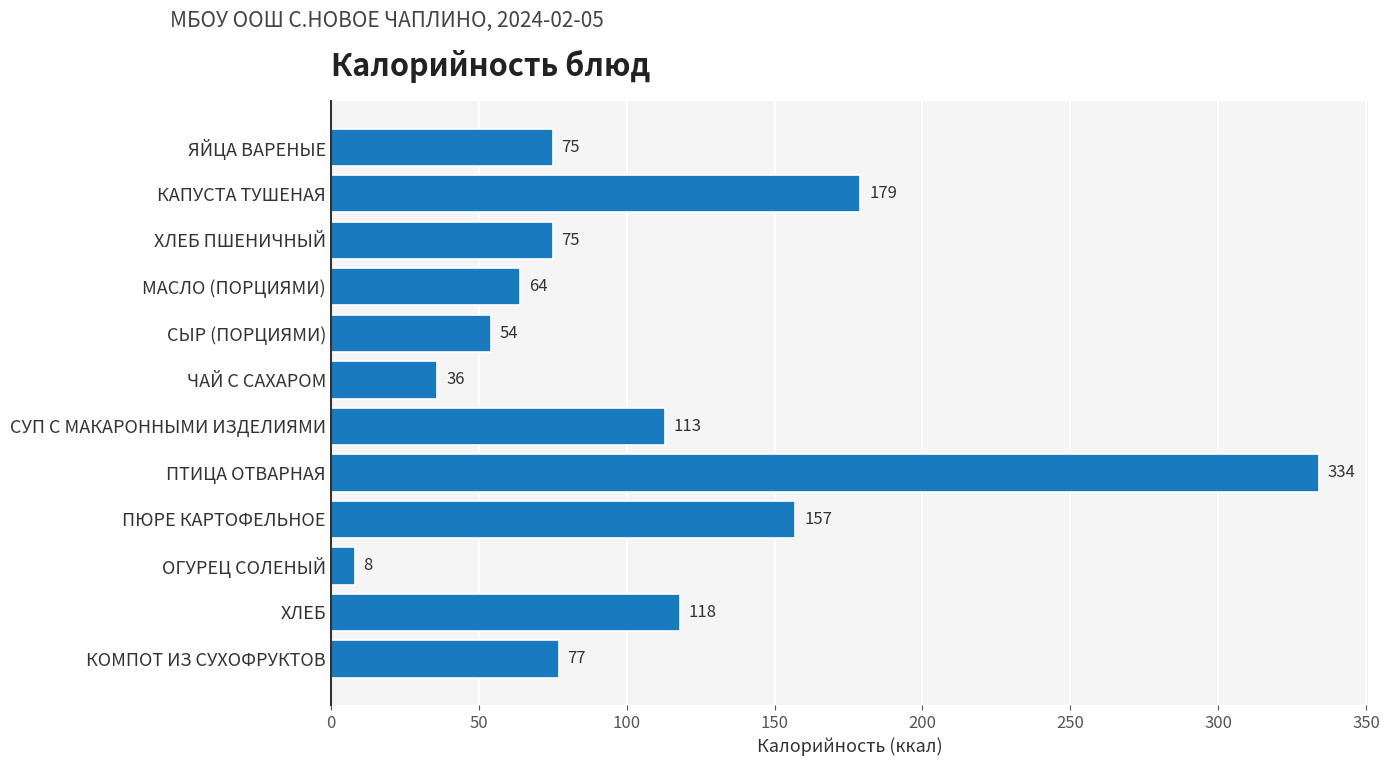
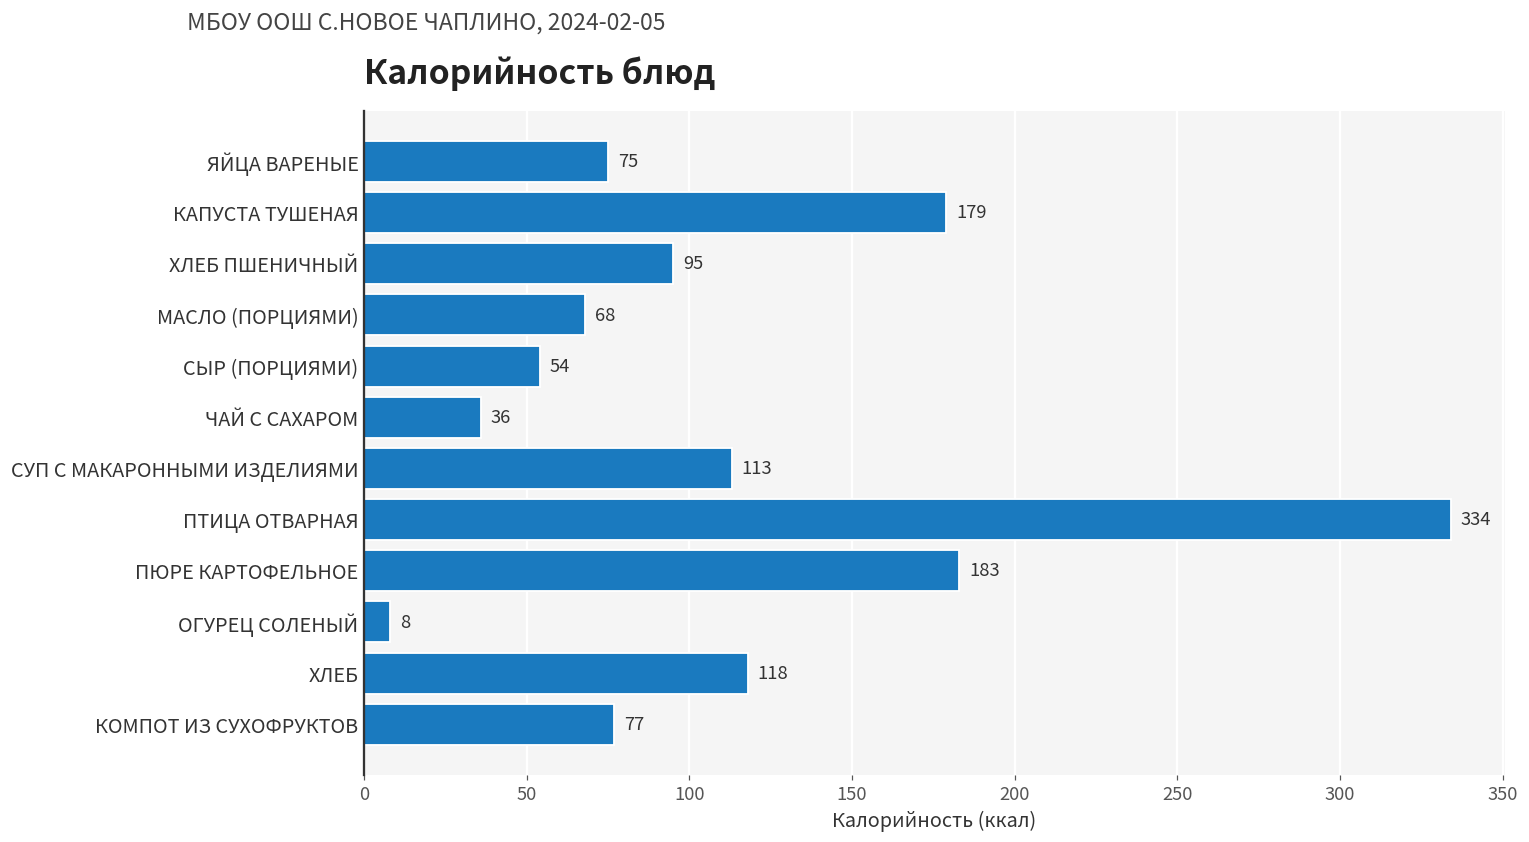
ХЛЕБ ПШЕНИЧНЫЙ: 75 -> 95
МАСЛО (ПОРЦИЯМИ): 64 -> 68
ПЮРЕ КАРТОФЕЛЬНОЕ: 157 -> 183
